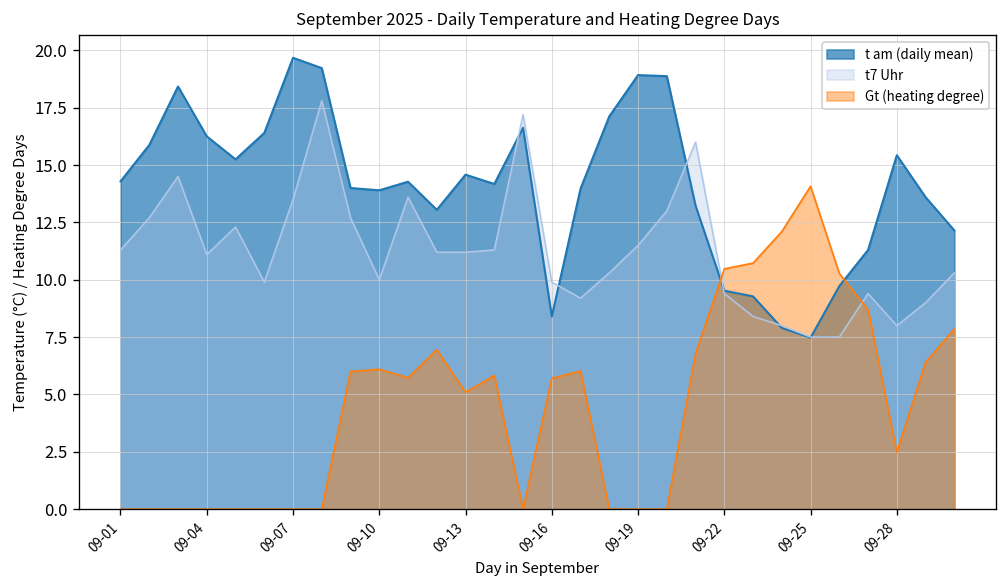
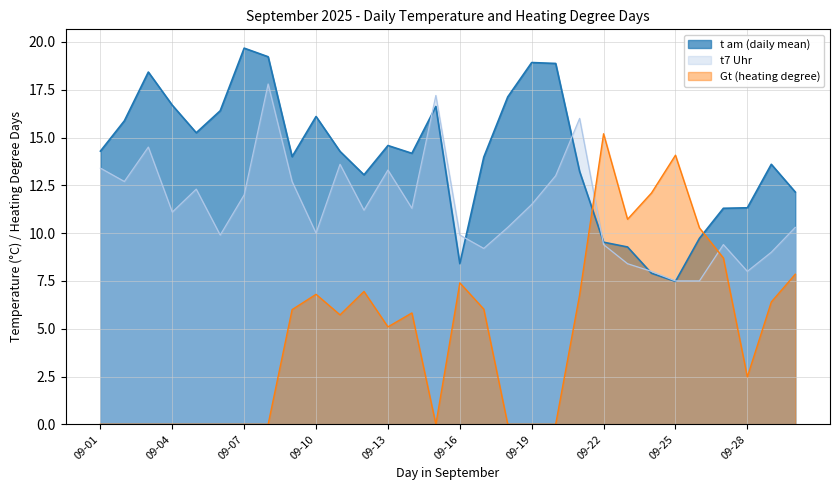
t7 Uhr, 09-01: 11.3 -> 13.4
t am (daily mean), 09-04: 16.3 -> 16.7
t7 Uhr, 09-07: 13.5 -> 12.0
t am (daily mean), 09-10: 13.9 -> 16.1
Gt (heating degree), 09-10: 6.1 -> 6.8
t7 Uhr, 09-13: 11.2 -> 13.3
Gt (heating degree), 09-16: 5.7 -> 7.4
Gt (heating degree), 09-22: 10.5 -> 15.2
t am (daily mean), 09-28: 15.4 -> 11.3
